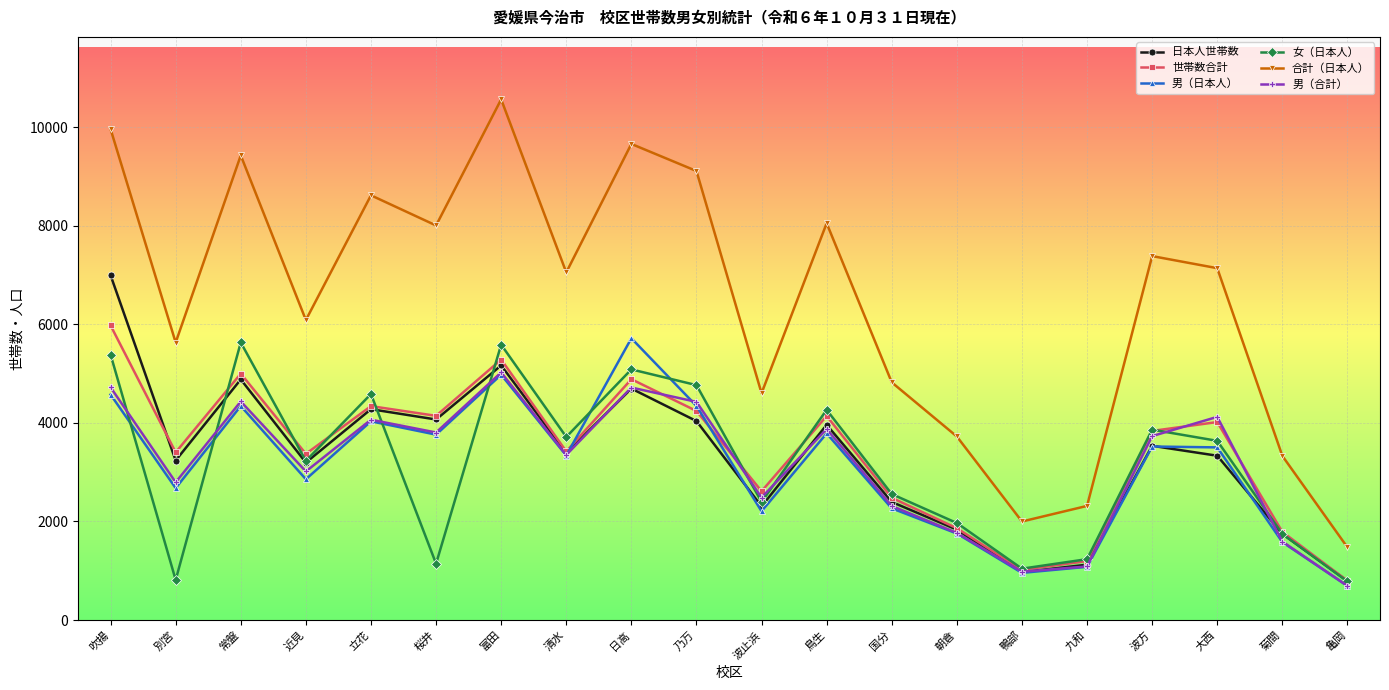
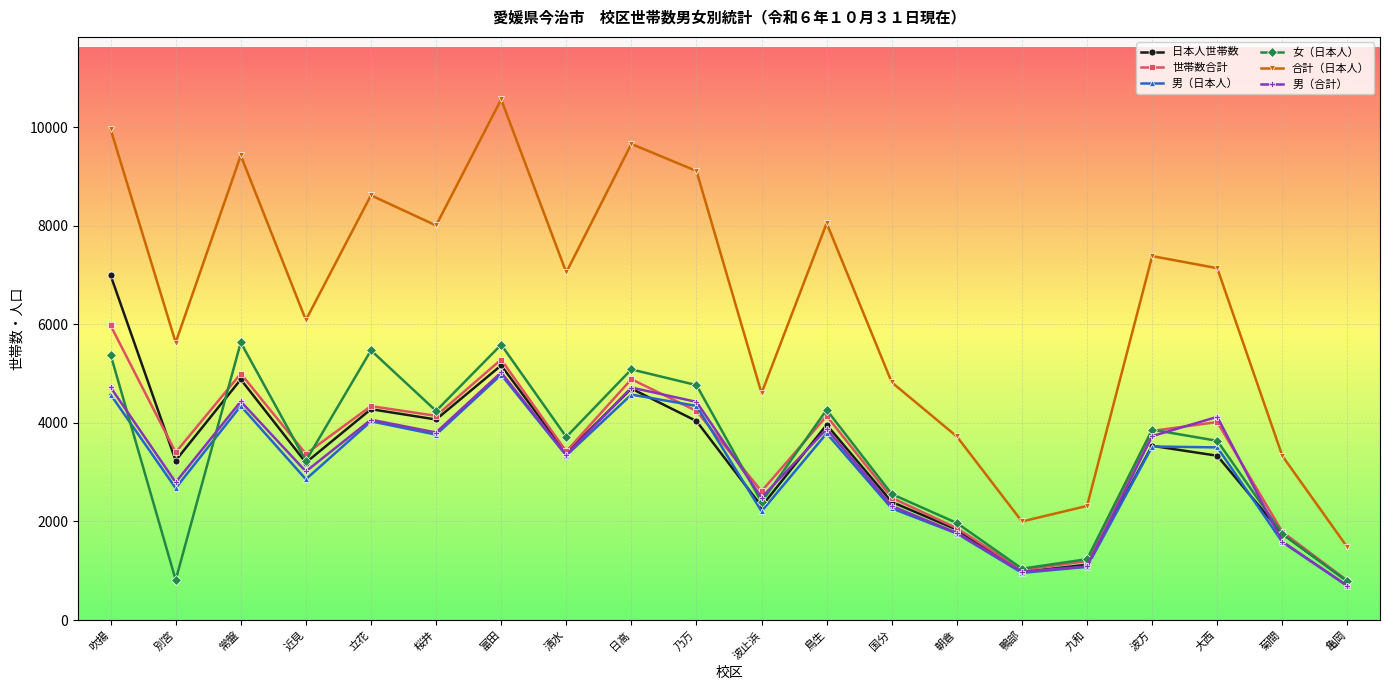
女（日本人）, 立花: 4600 -> 5500
女（日本人）, 桜井: 1100 -> 4200
男（日本人）, 日高: 5700 -> 4600
